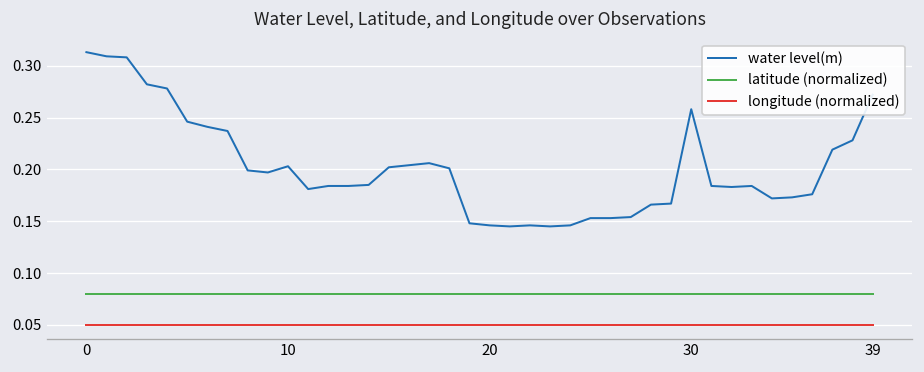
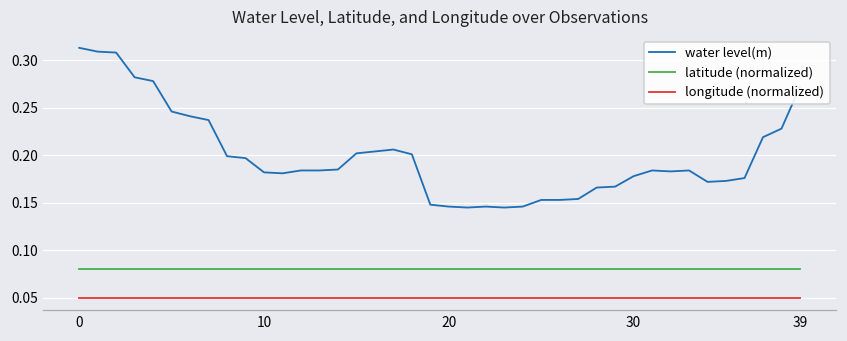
water level(m), 10: 0.20 -> 0.18
water level(m), 30: 0.26 -> 0.18
